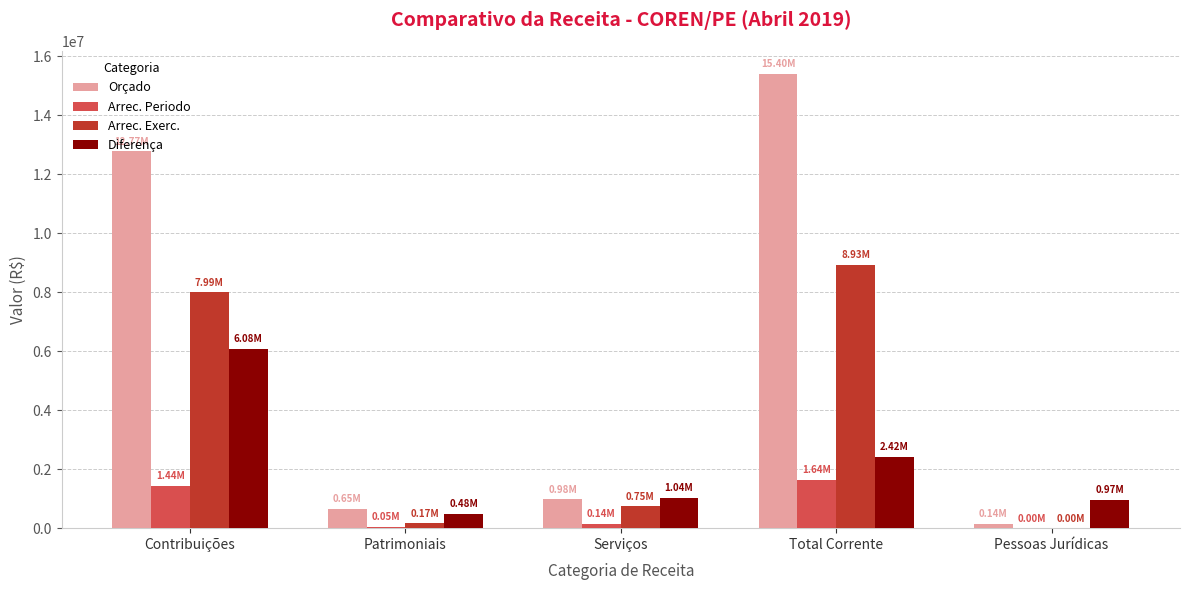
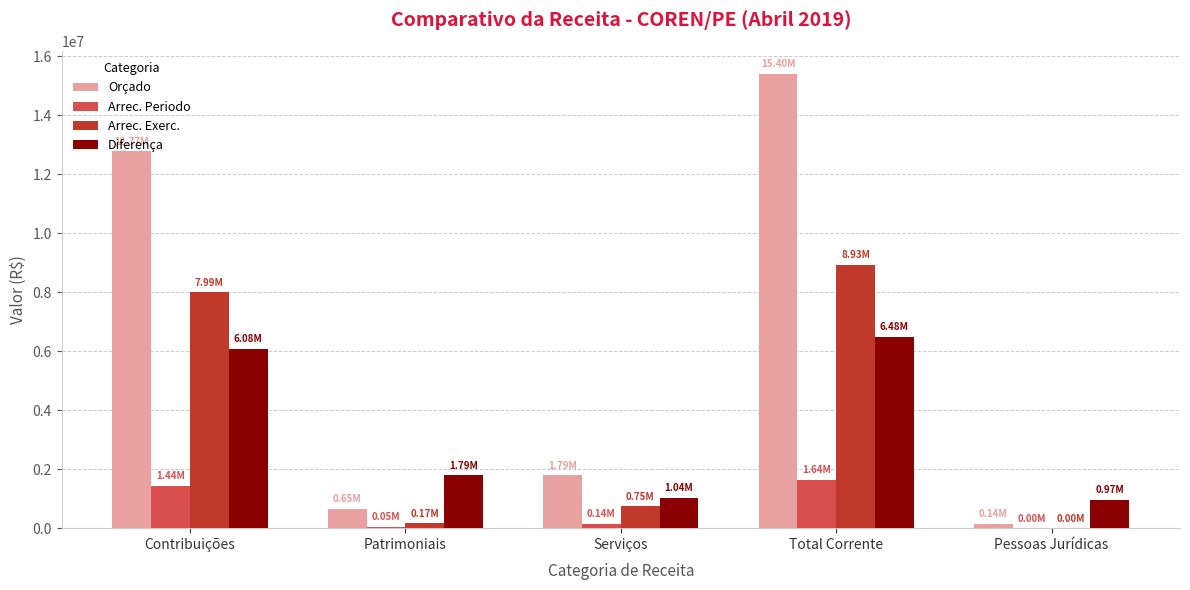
Diferença, Patrimoniais: 0.48M -> 1.79M
Orçado, Serviços: 0.98M -> 1.79M
Diferença, Total Corrente: 2.42M -> 6.48M
